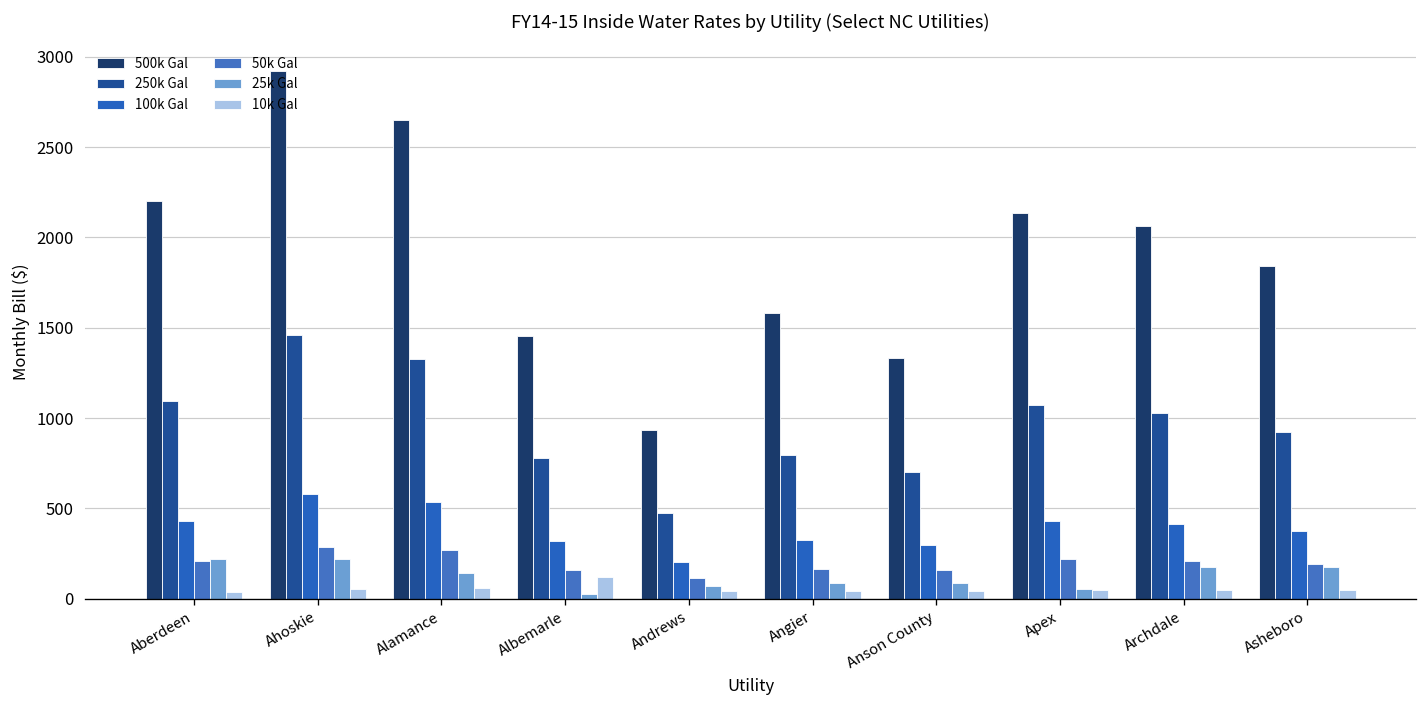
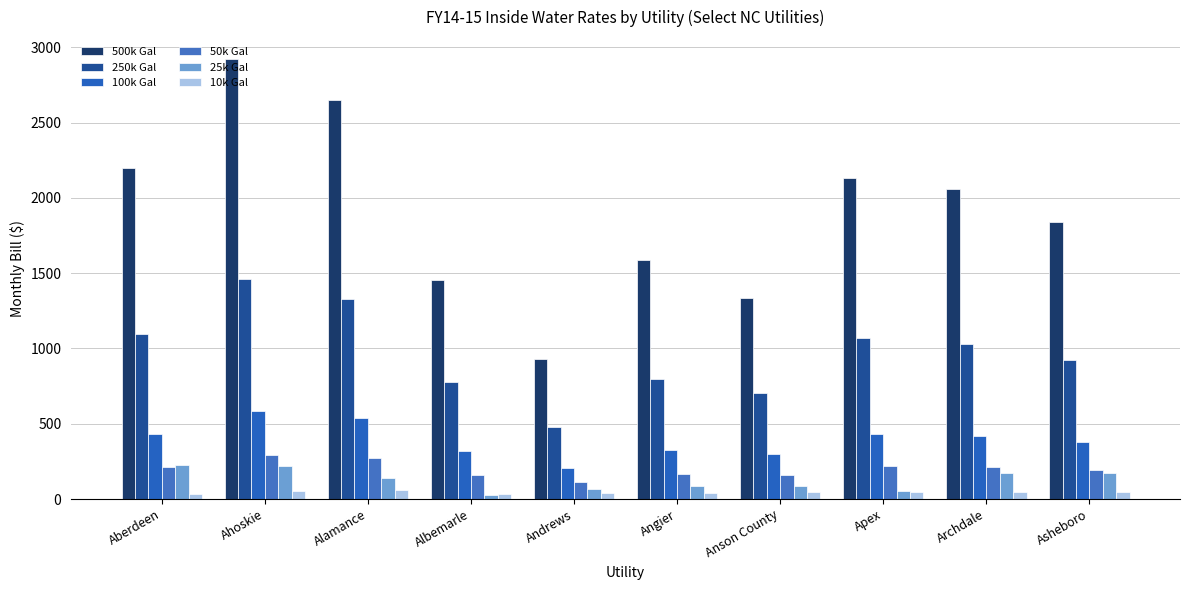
10k Gal, Albemarle: 120 -> 40
